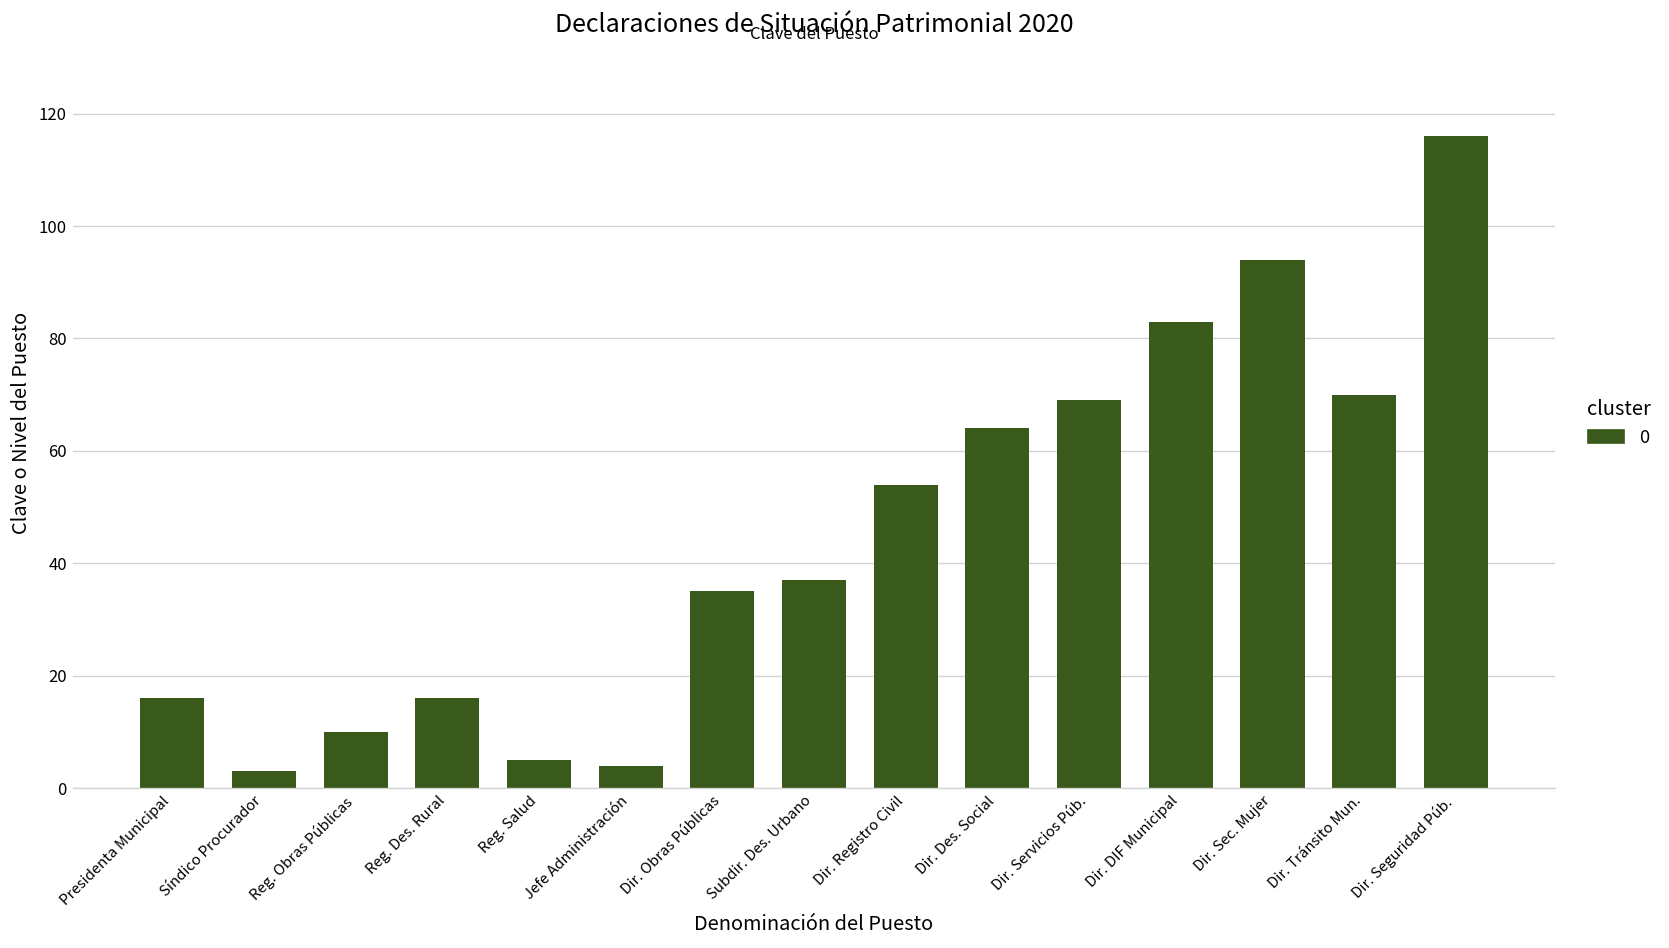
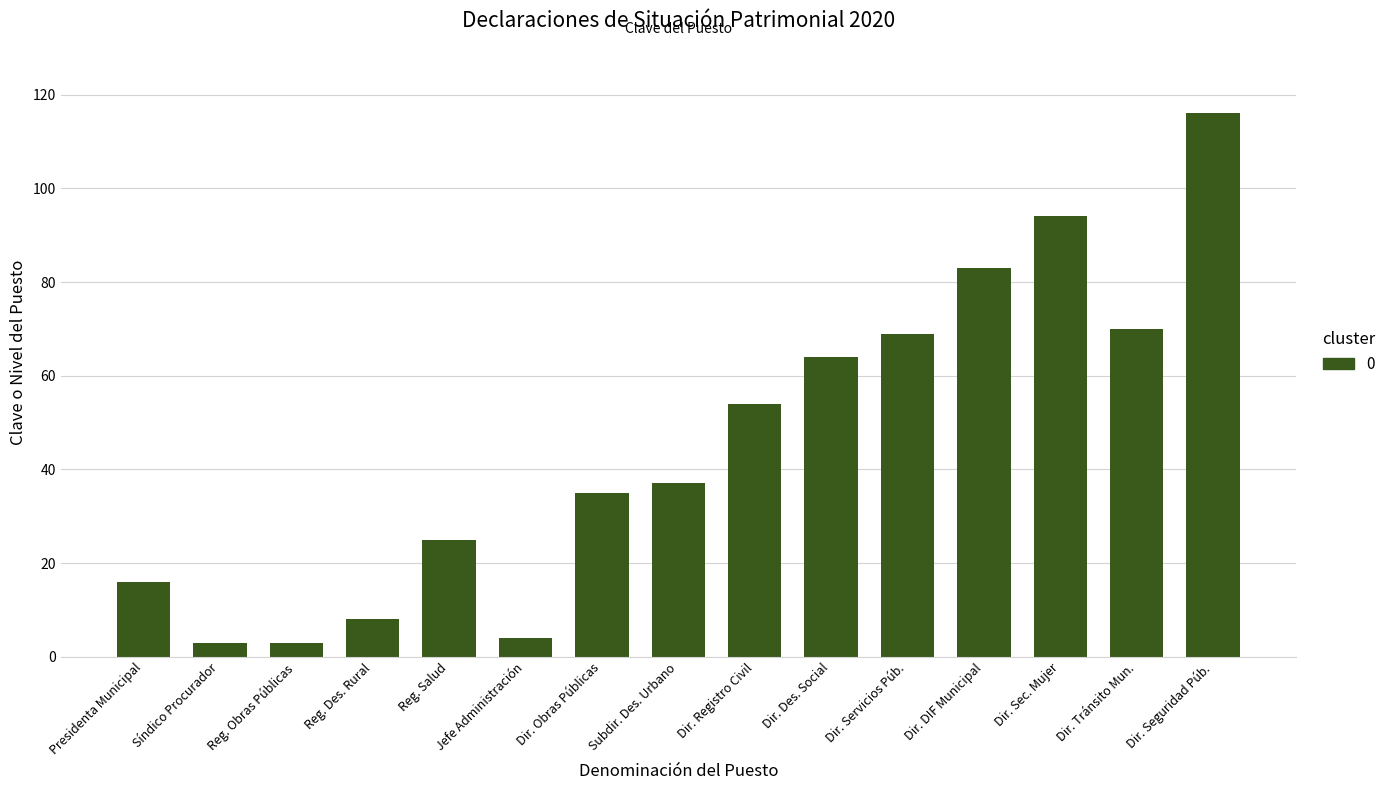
Reg. Obras Públicas: 10 -> 3
Reg. Des. Rural: 16 -> 8
Reg. Salud: 5 -> 25
